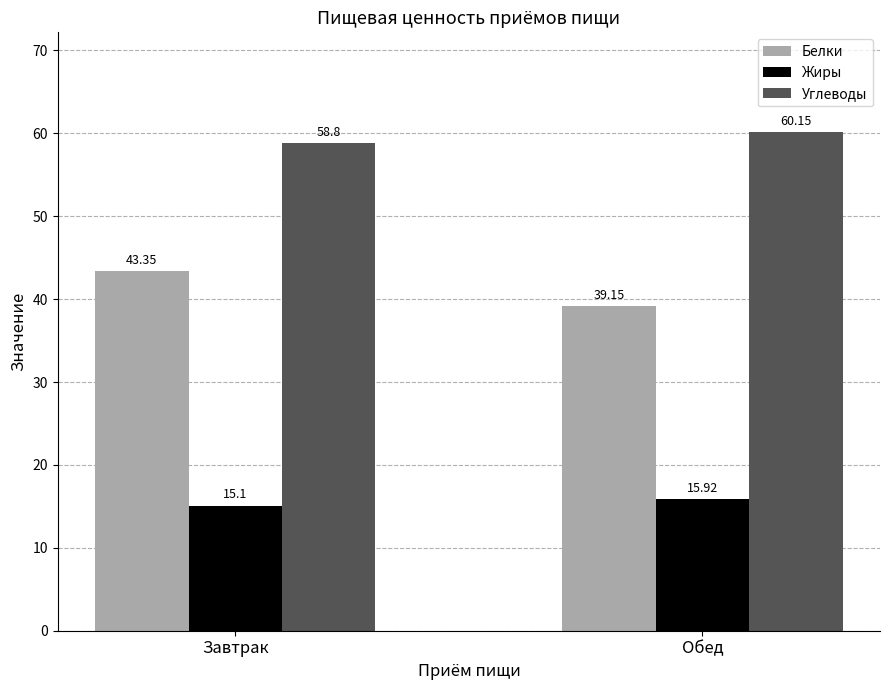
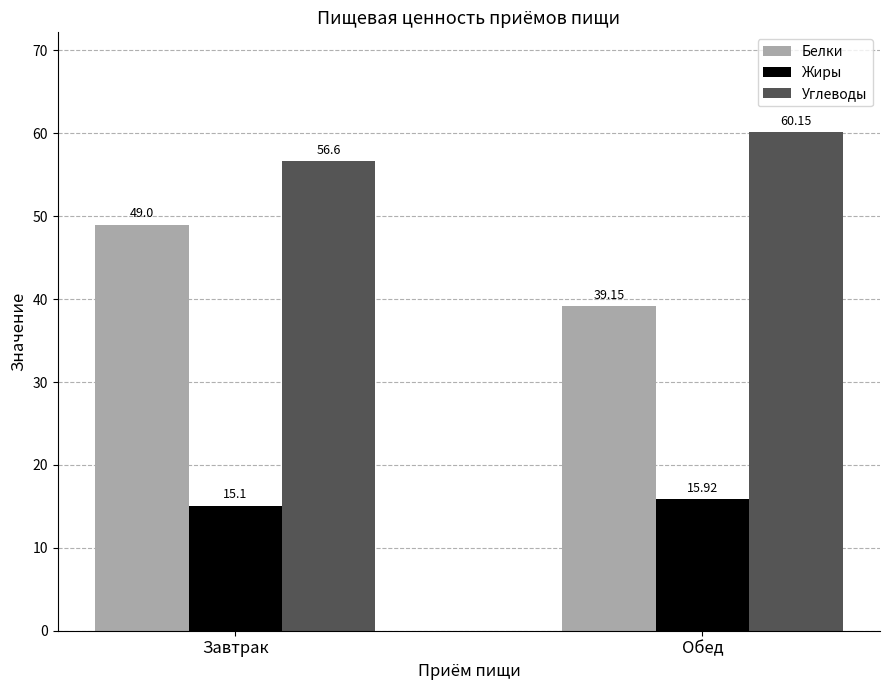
Белки, Завтрак: 43.35 -> 49.0
Углеводы, Завтрак: 58.8 -> 56.6
